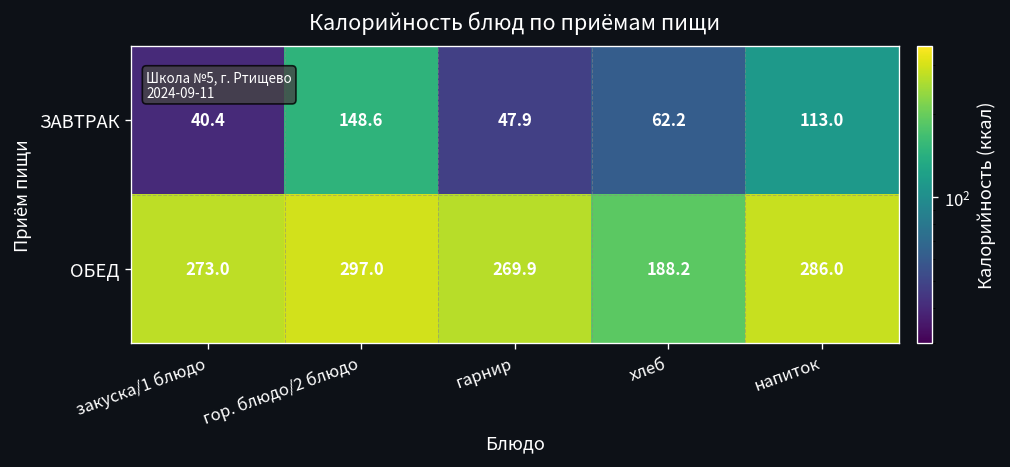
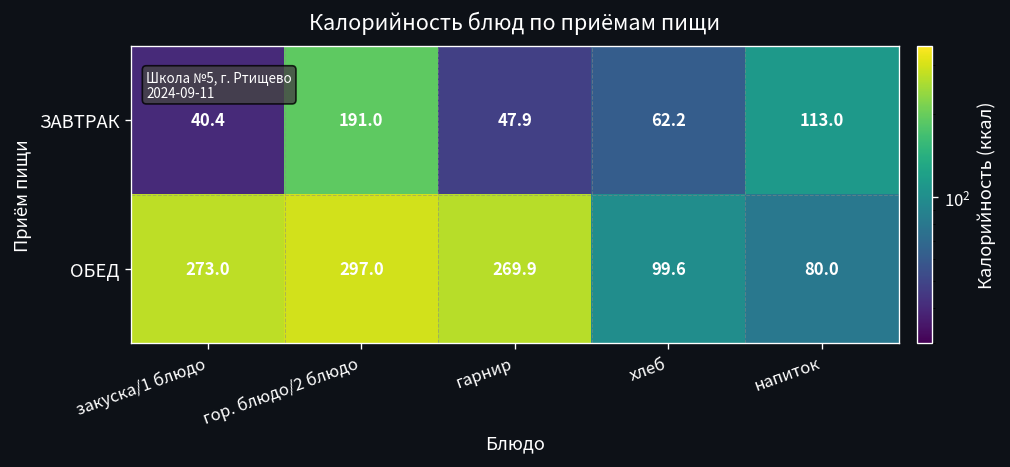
ЗАВТРАК, гор. блюдо/2 блюдо: 148.6 -> 191.0
ОБЕД, хлеб: 188.2 -> 99.6
ОБЕД, напиток: 286.0 -> 80.0
